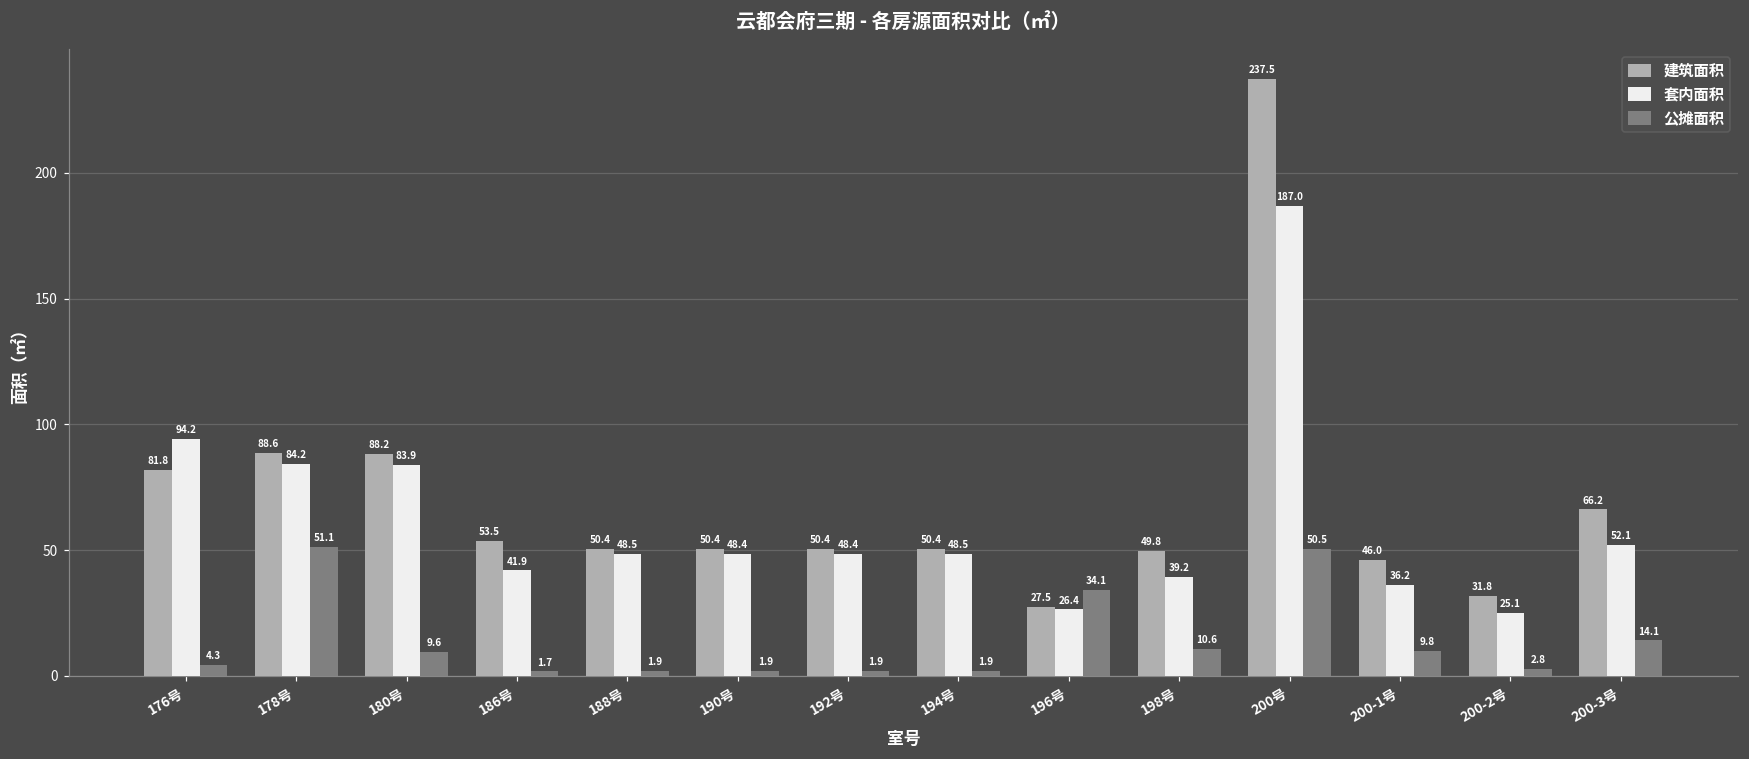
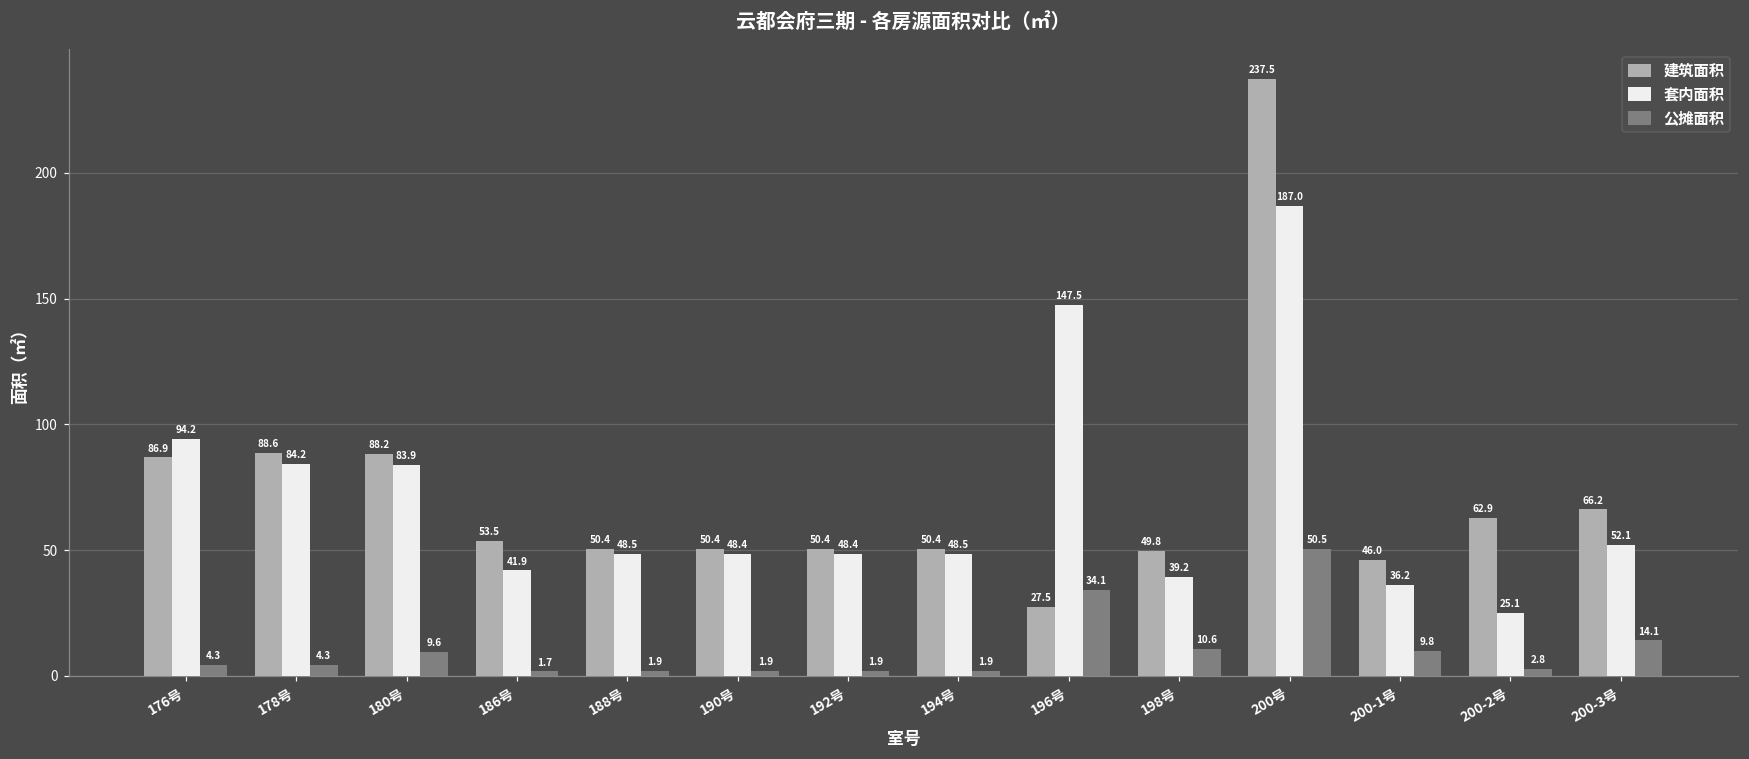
建筑面积, 176号: 81.8 -> 86.9
公摊面积, 178号: 51.1 -> 4.3
套内面积, 196号: 26.4 -> 147.5
建筑面积, 200-2号: 31.8 -> 62.9
